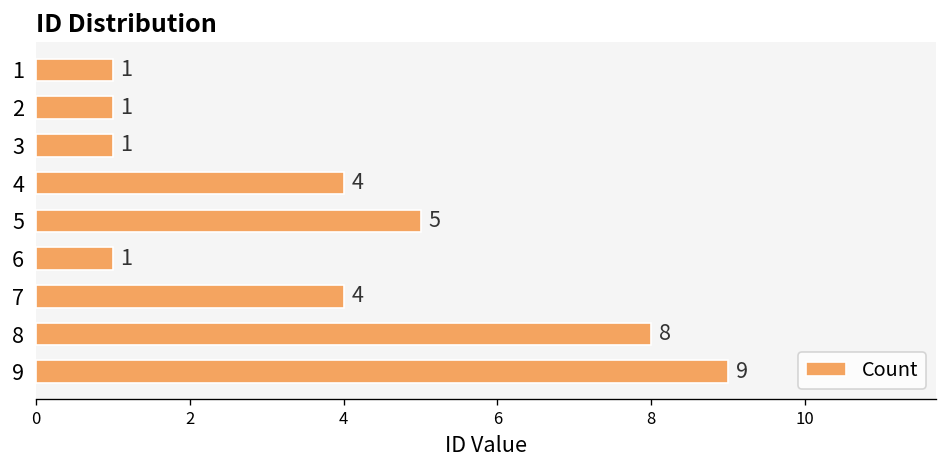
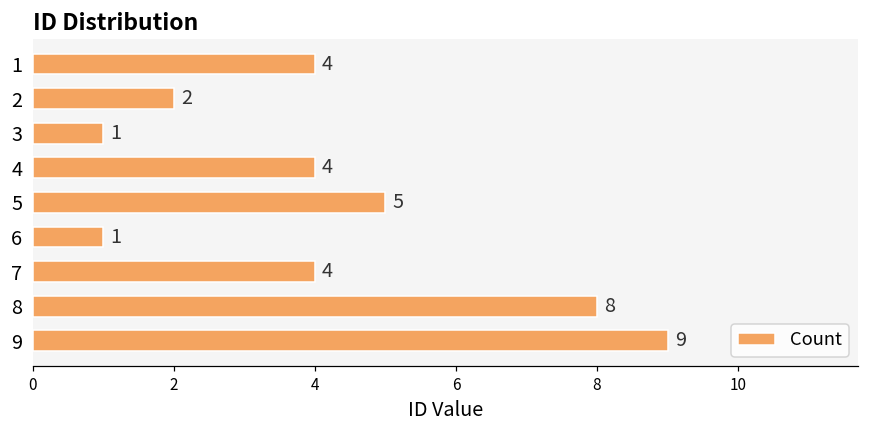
1: 1 -> 4
2: 1 -> 2
